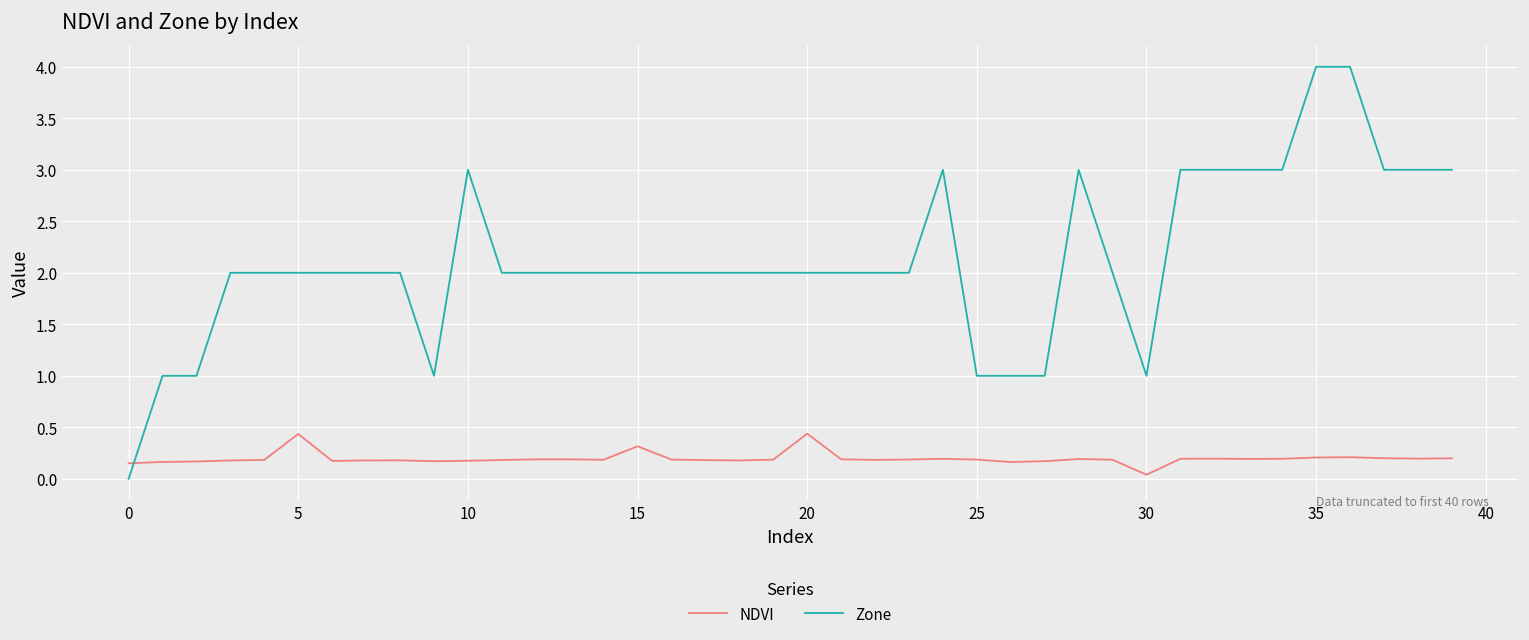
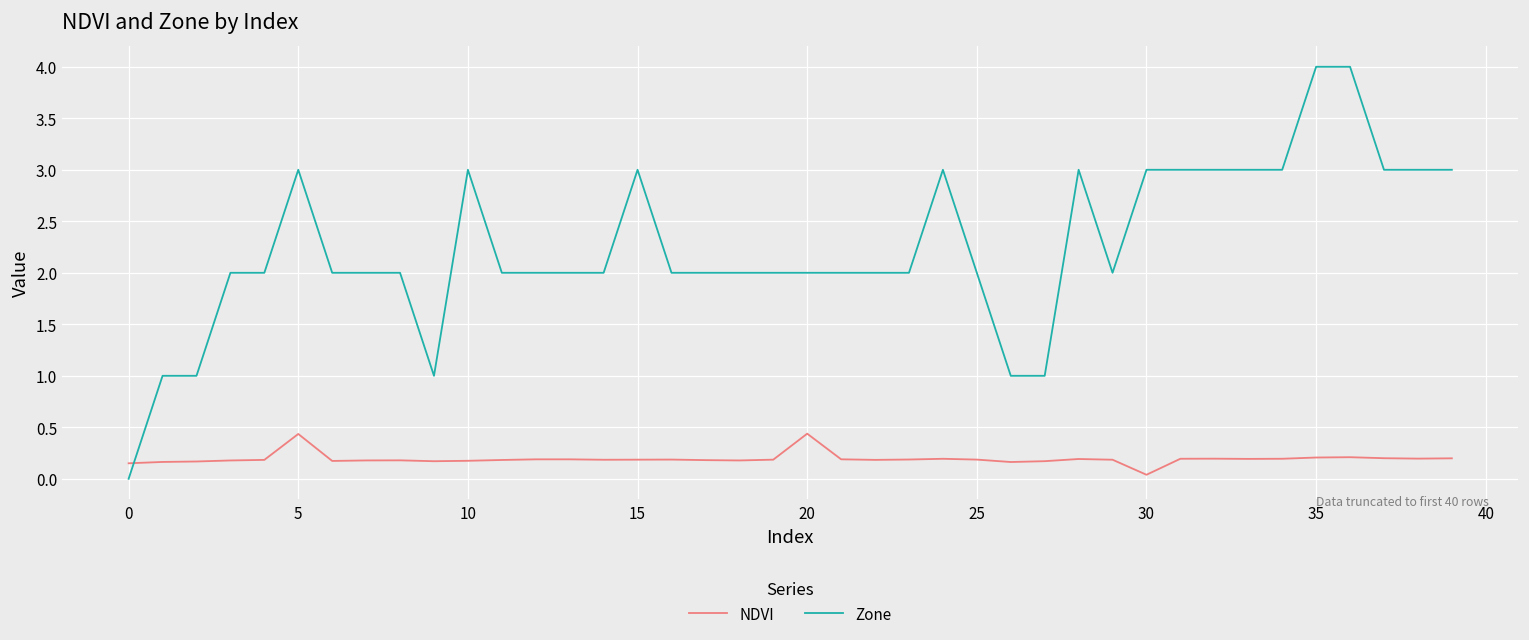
Zone, 5: 2 -> 3
NDVI, 15: 0.3 -> 0.2
Zone, 15: 2 -> 3
Zone, 25: 1 -> 2
Zone, 30: 1 -> 3
